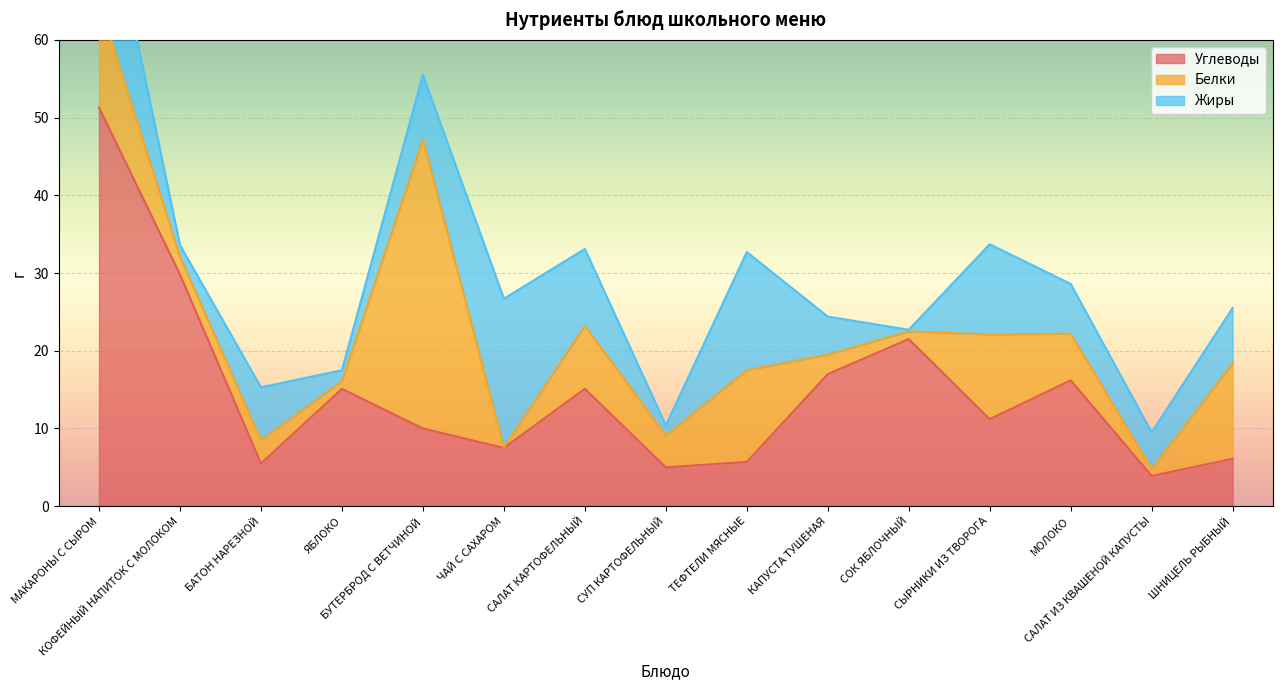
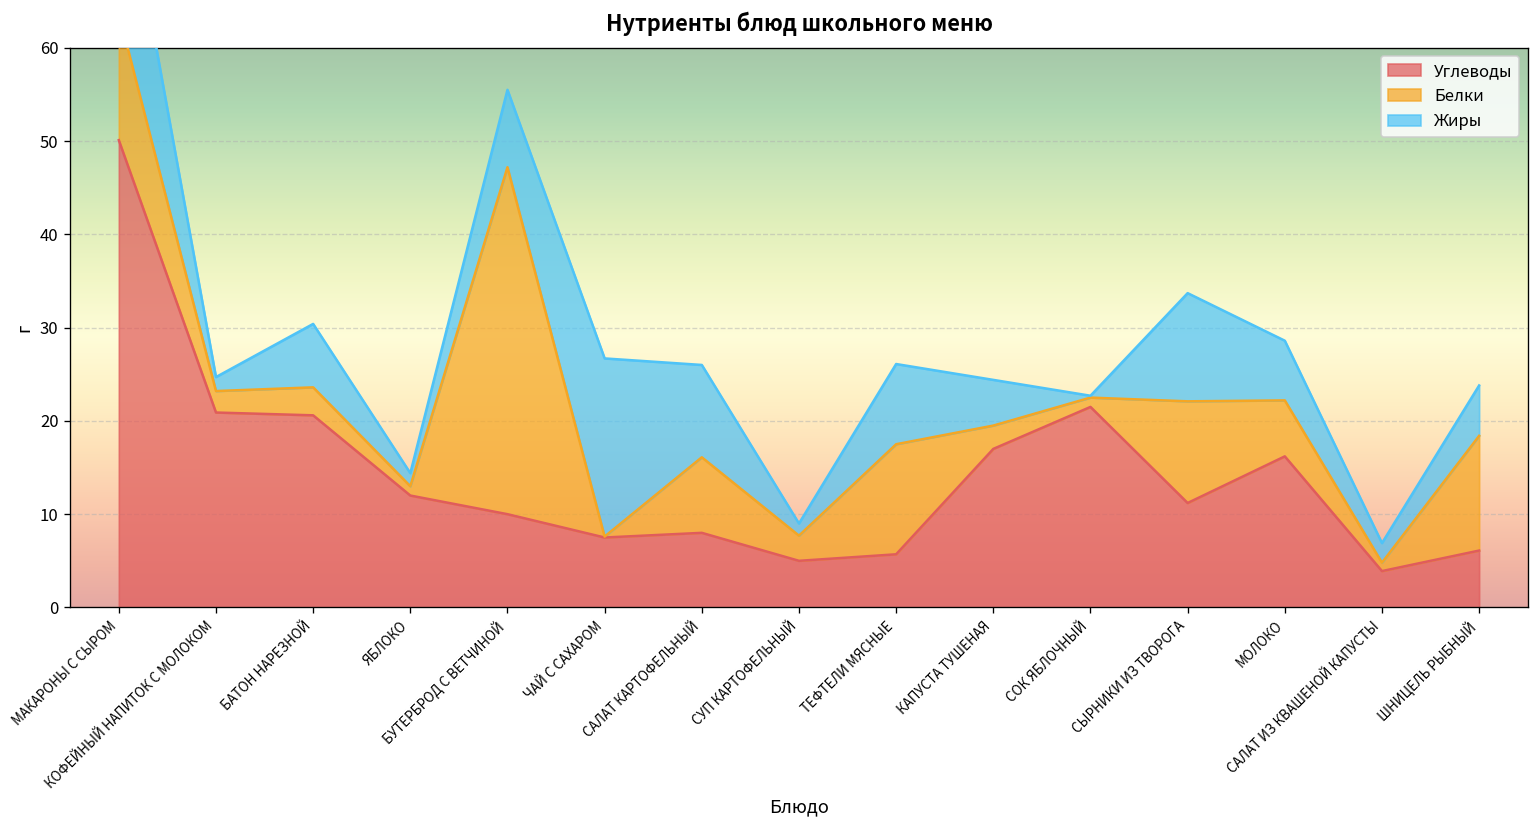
Углеводы, МАКАРОНЫ С СЫРОМ: 51 -> 50
Углеводы, КОФЕЙНЫЙ НАПИТОК С МОЛОКОМ: 30 -> 21
Углеводы, БАТОН НАРЕЗНОЙ: 6 -> 21
Углеводы, ЯБЛОКО: 15 -> 12
Углеводы, САЛАТ КАРТОФЕЛЬНЫЙ: 15 -> 8
Белки, СУП КАРТОФЕЛЬНЫЙ: 4 -> 3
Жиры, ТЕФТЕЛИ МЯСНЫЕ: 15 -> 9
Жиры, САЛАТ ИЗ КВАШЕНОЙ КАПУСТЫ: 5 -> 2
Жиры, ШНИЦЕЛЬ РЫБНЫЙ: 7 -> 5
